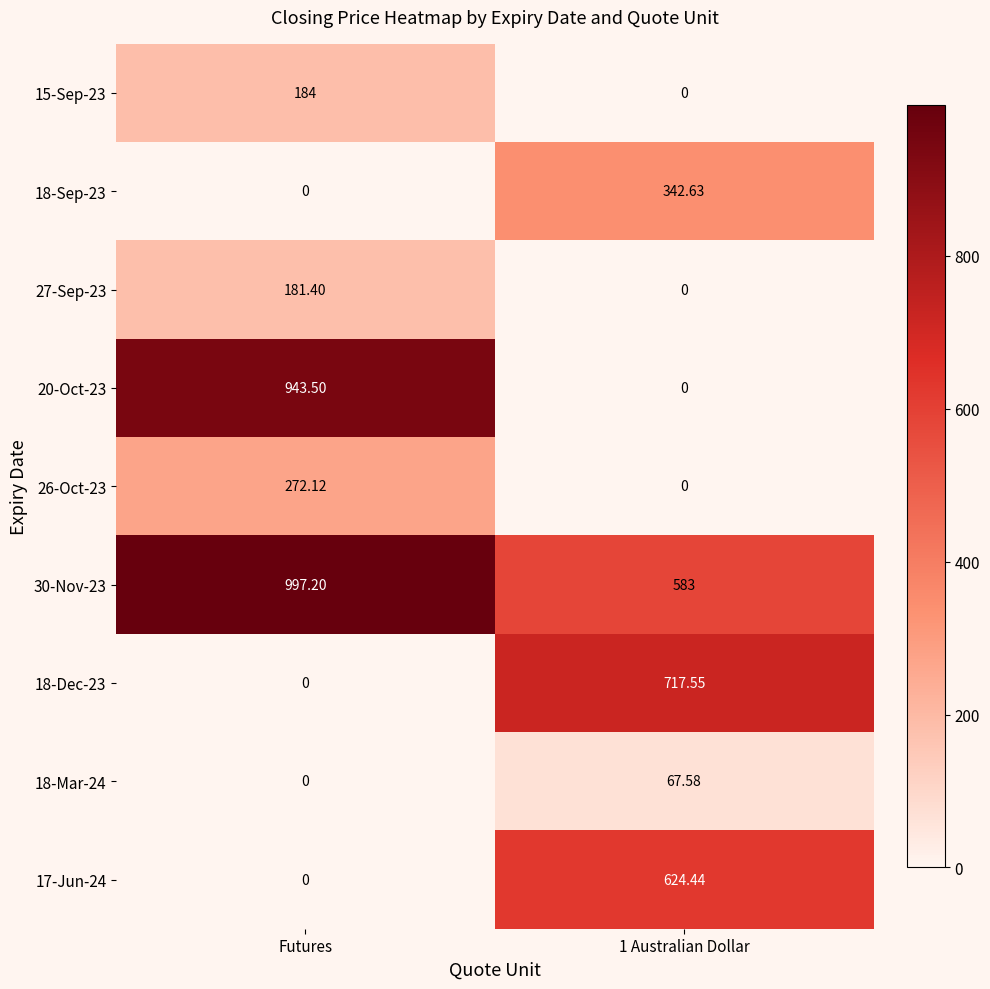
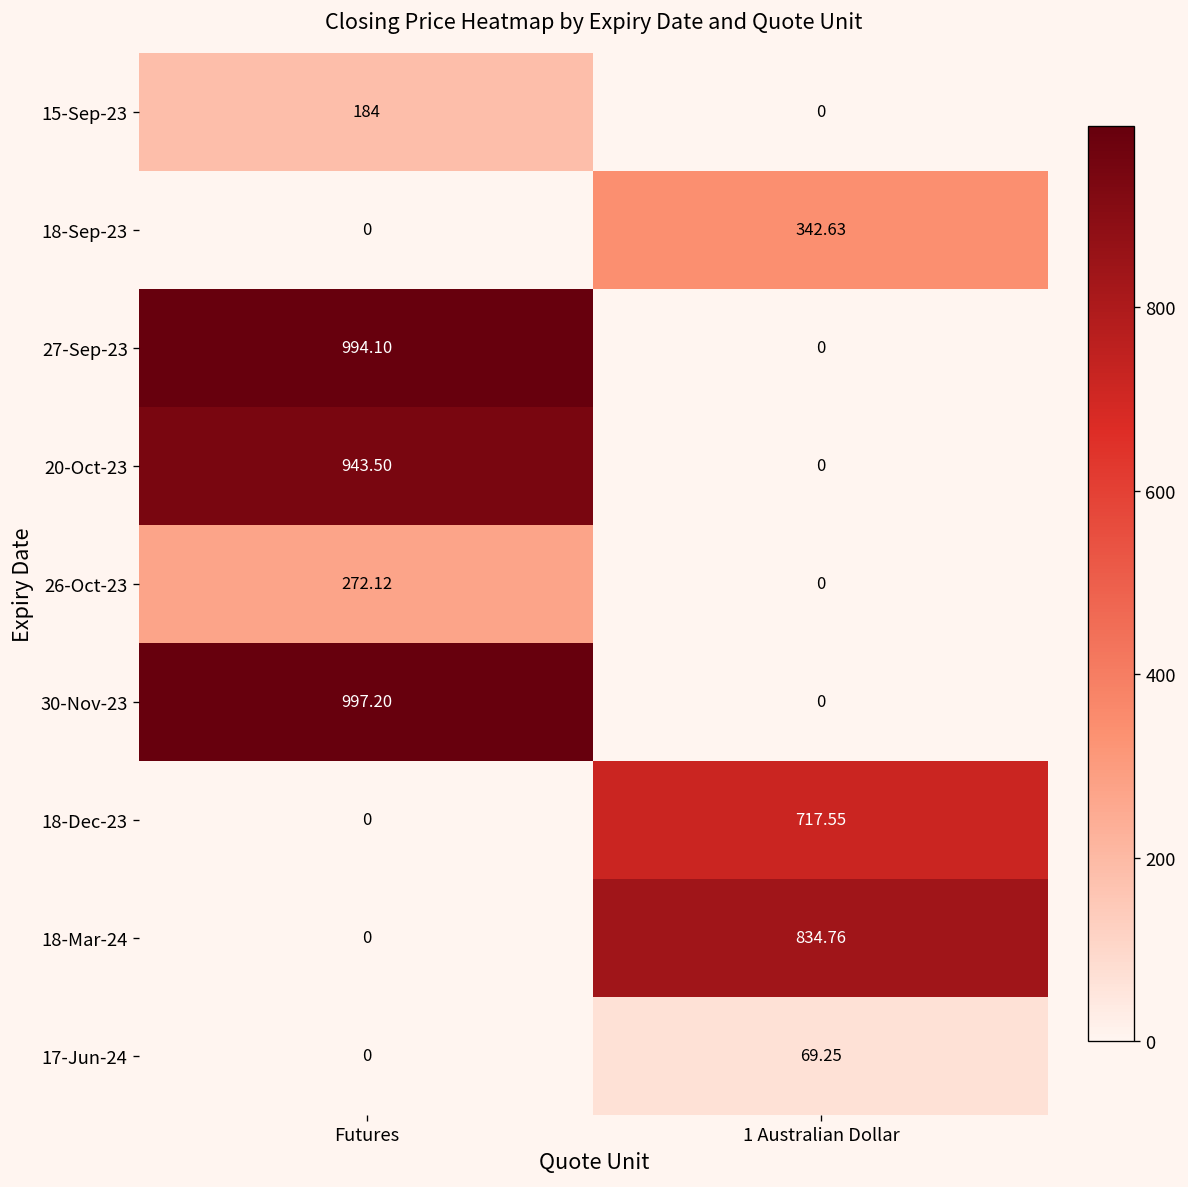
27-Sep-23, Futures: 181.40 -> 994.10
30-Nov-23, 1 Australian Dollar: 583 -> 0
18-Mar-24, 1 Australian Dollar: 67.58 -> 834.76
17-Jun-24, 1 Australian Dollar: 624.44 -> 69.25
